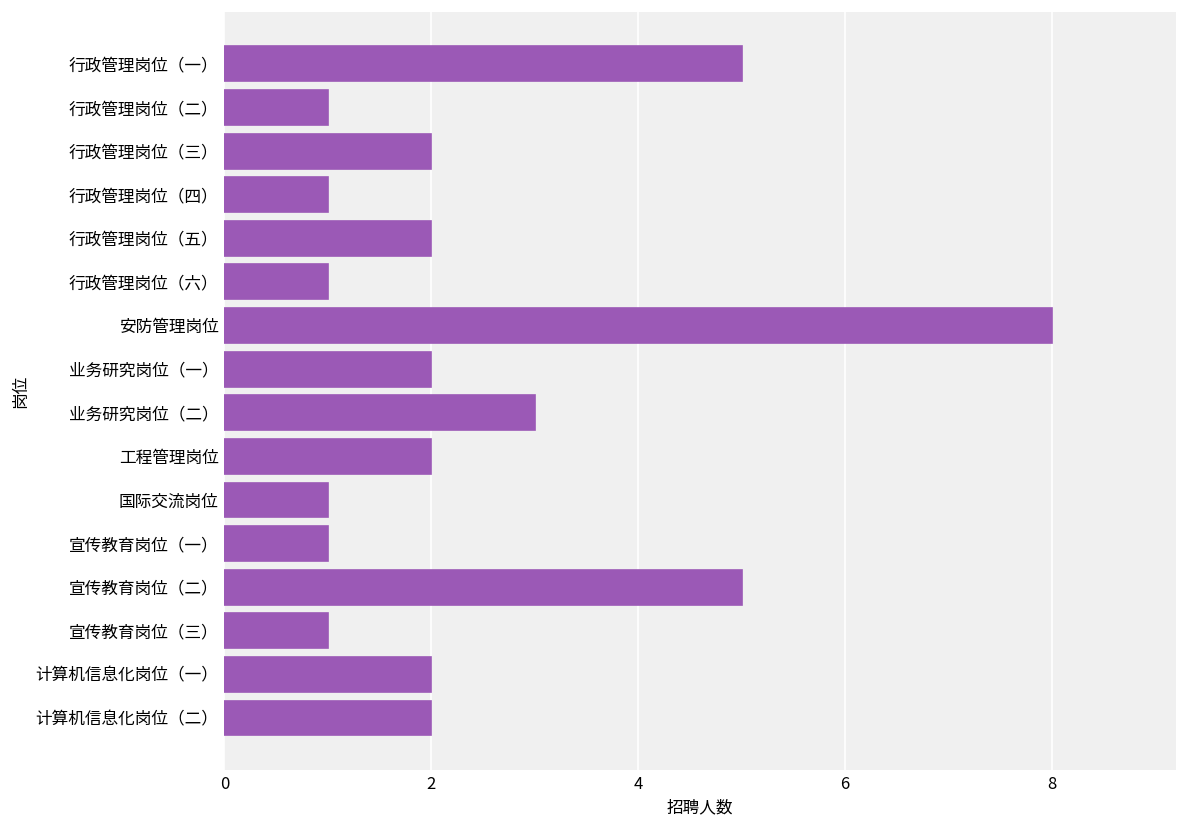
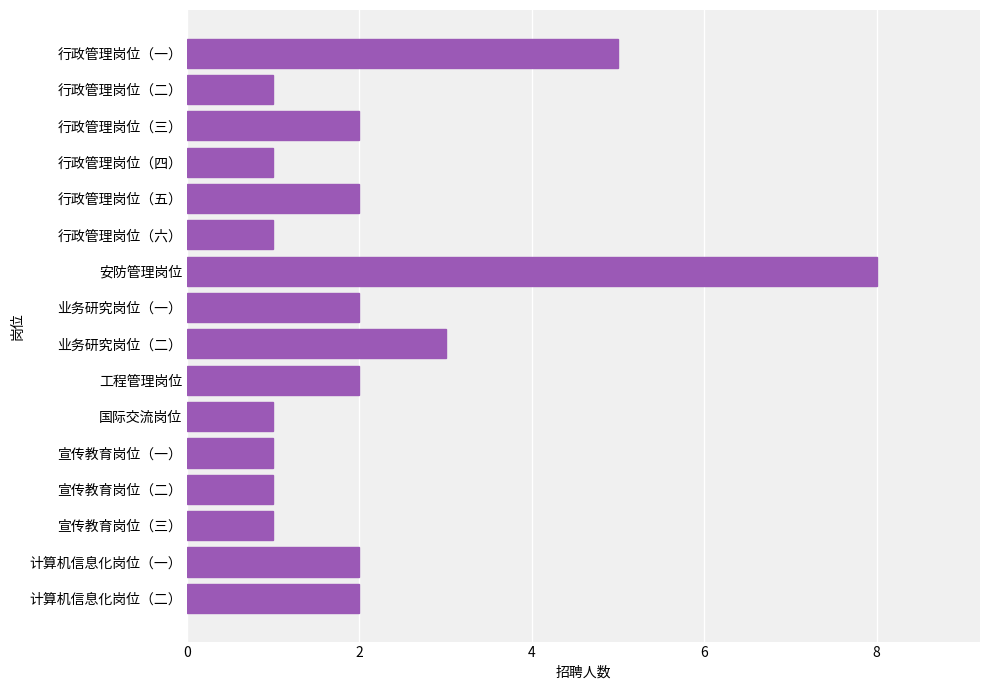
宣传教育岗位（二）: 5 -> 1
